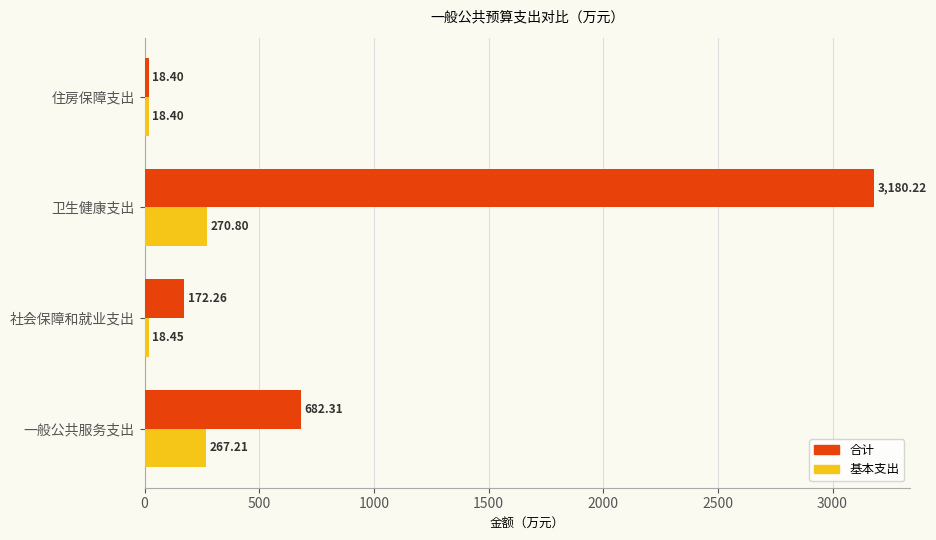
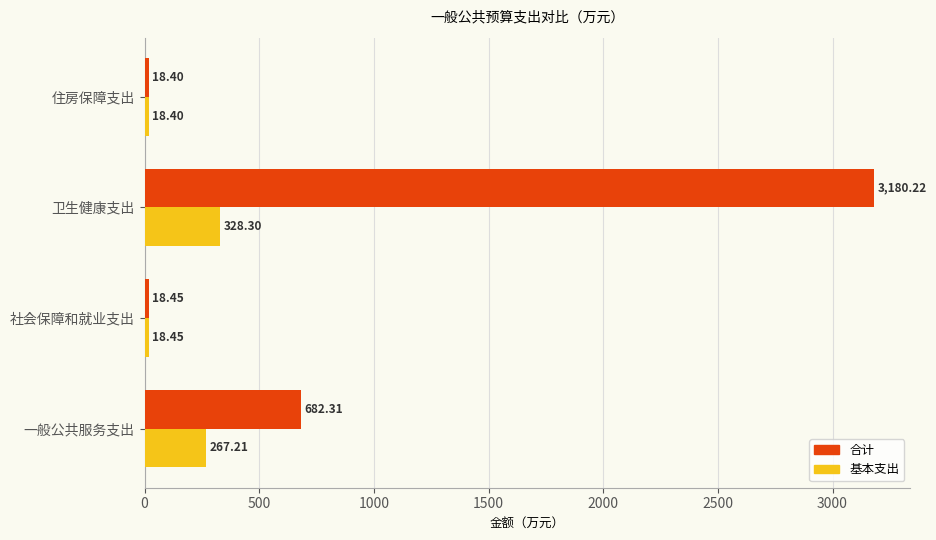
基本支出, 卫生健康支出: 270.80 -> 328.30
合计, 社会保障和就业支出: 172.26 -> 18.45
